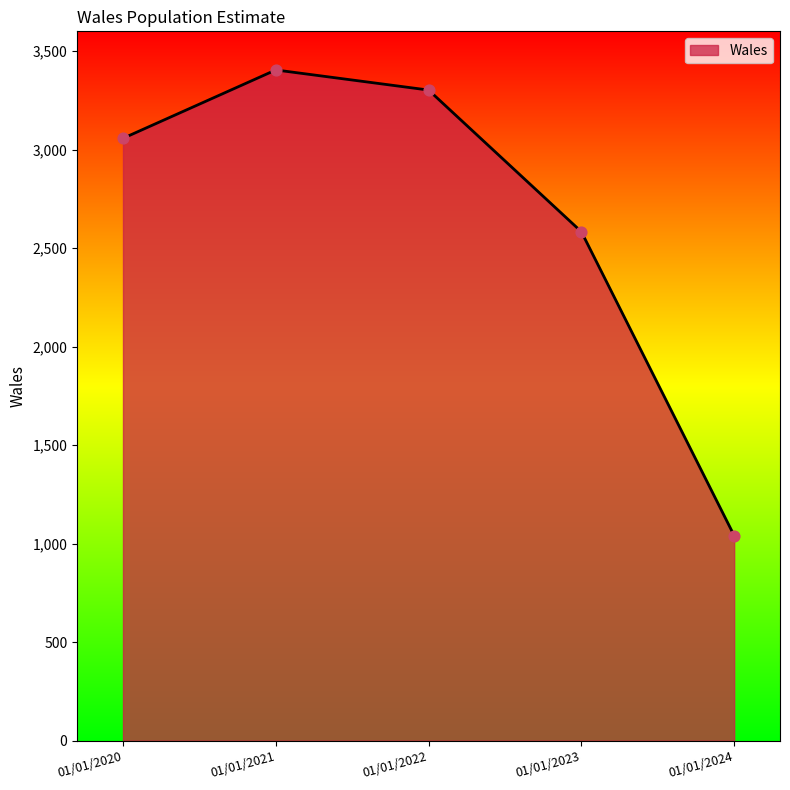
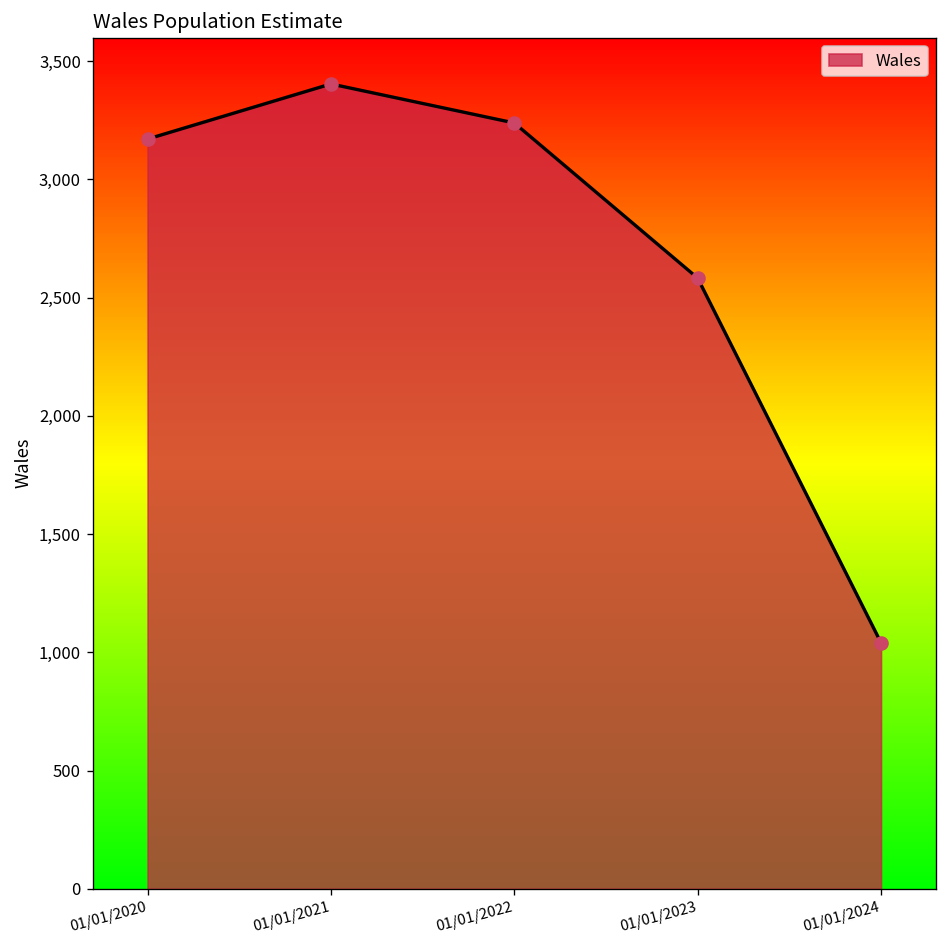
01/01/2020: 3,060 -> 3,170
01/01/2022: 3,300 -> 3,240
